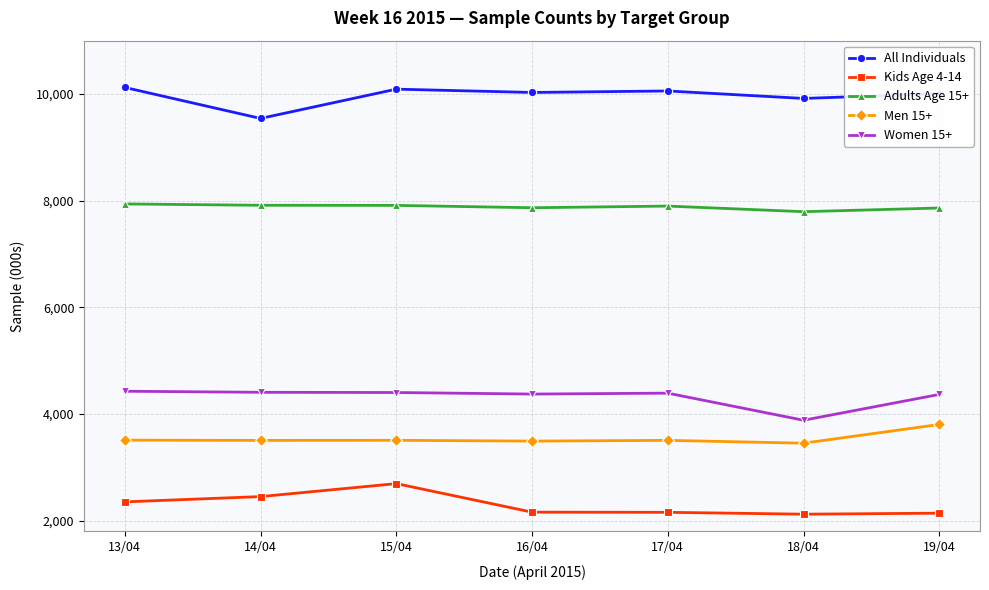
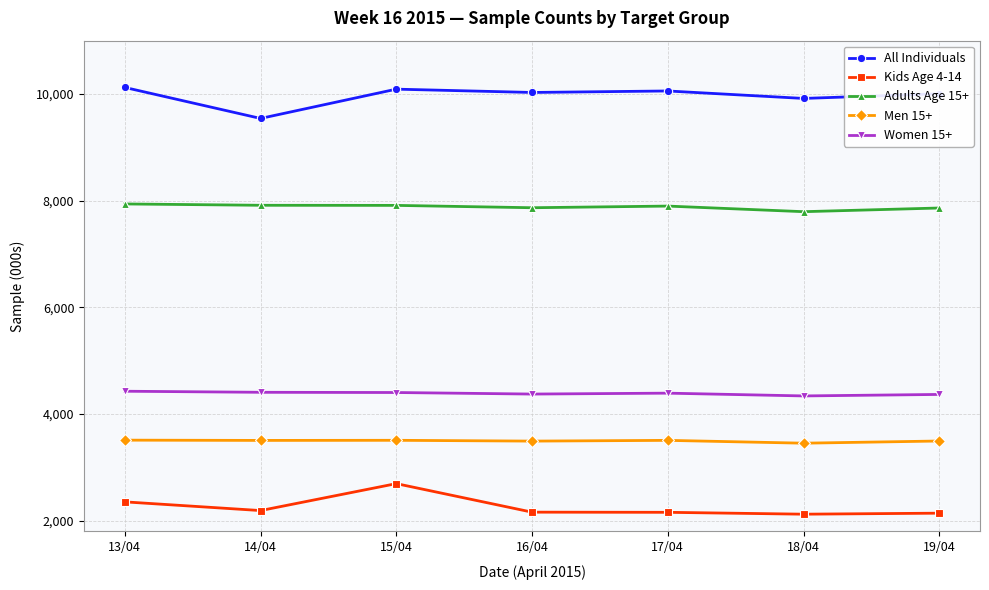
Kids Age 4-14, 14/04: 2,500 -> 2,200
Women 15+, 18/04: 3,900 -> 4,300
Men 15+, 19/04: 3,800 -> 3,500
